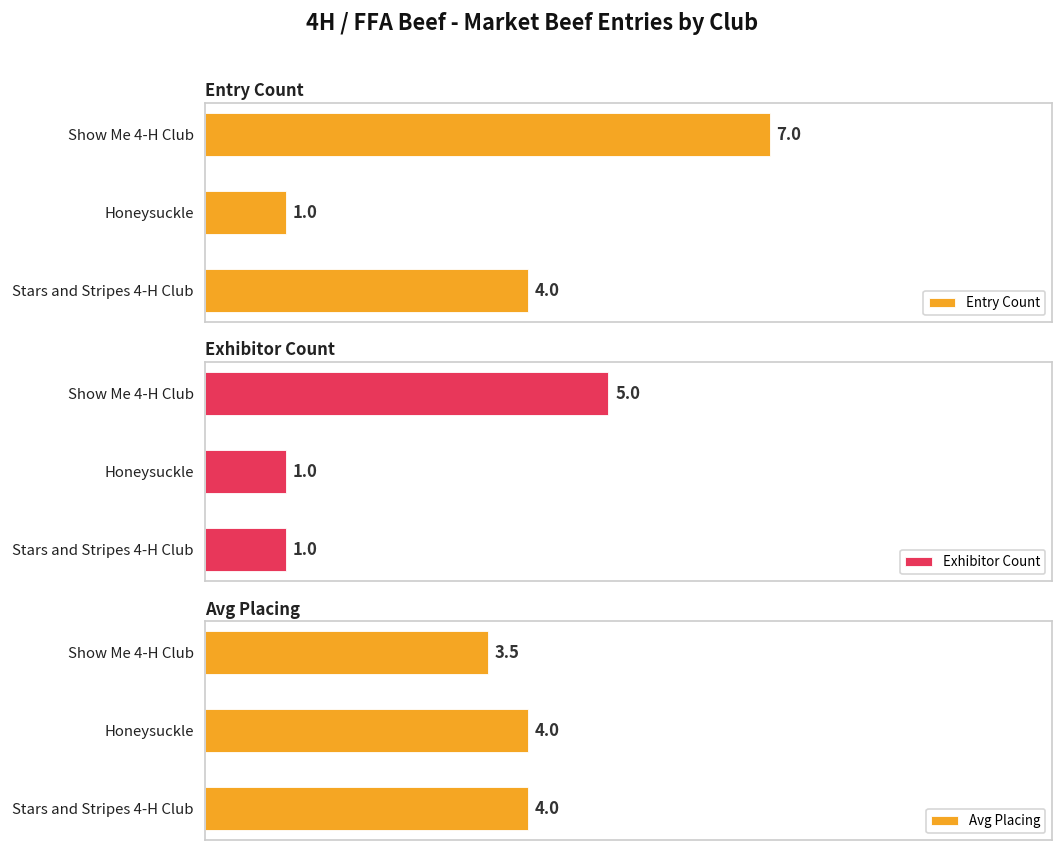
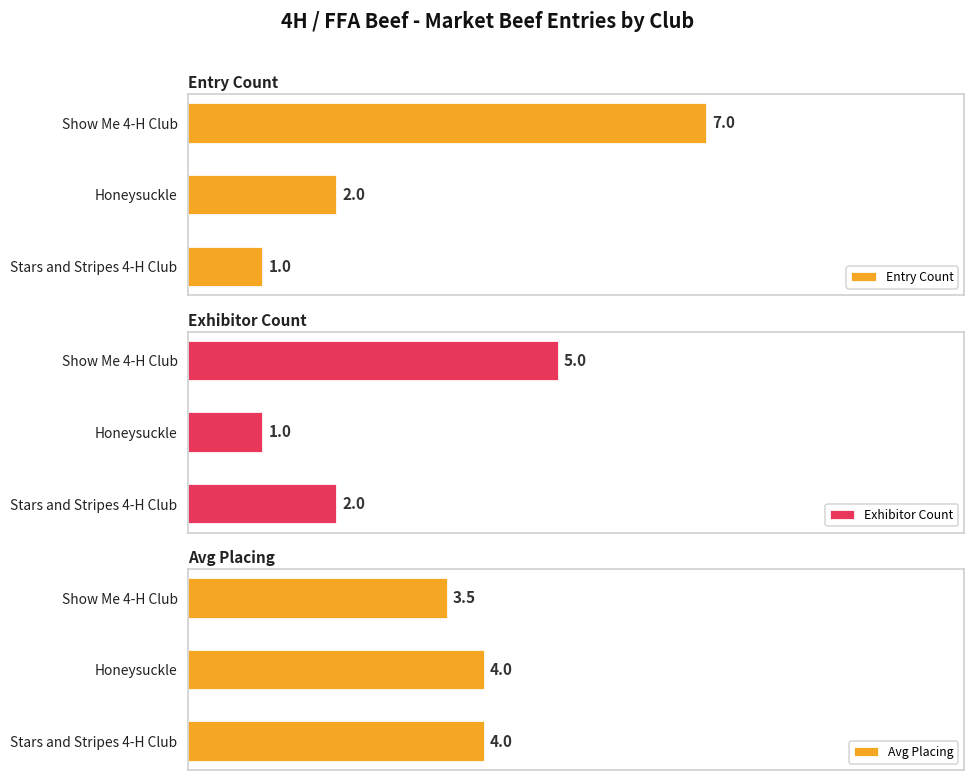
Entry Count, Honeysuckle: 1.0 -> 2.0
Entry Count, Stars and Stripes 4-H Club: 4.0 -> 1.0
Exhibitor Count, Stars and Stripes 4-H Club: 1.0 -> 2.0
